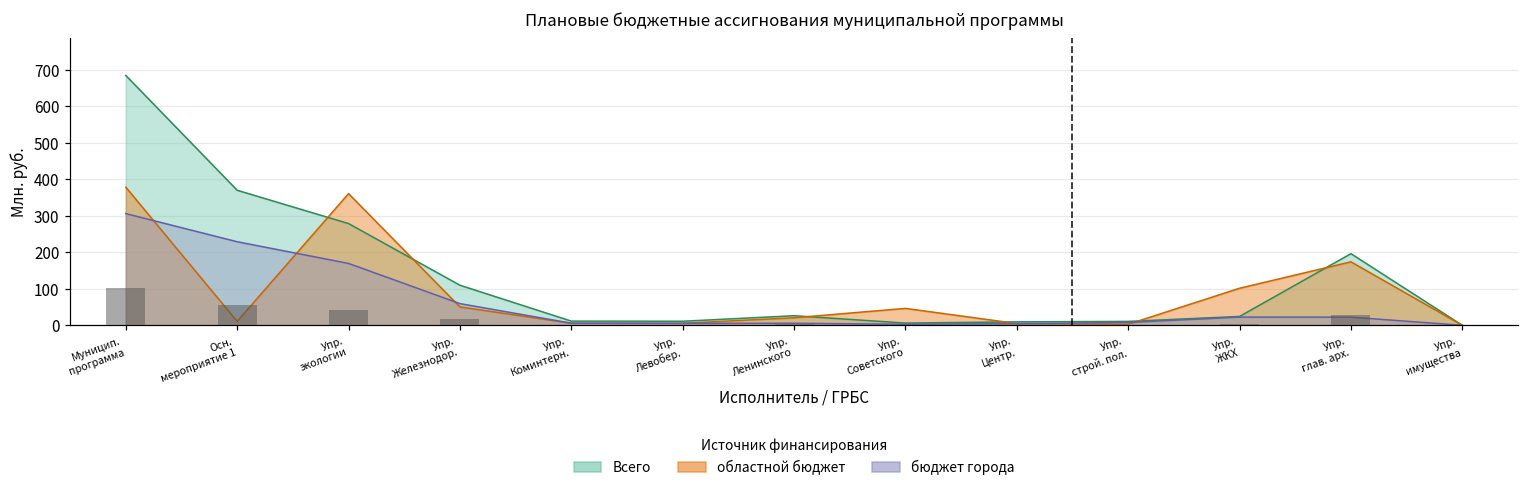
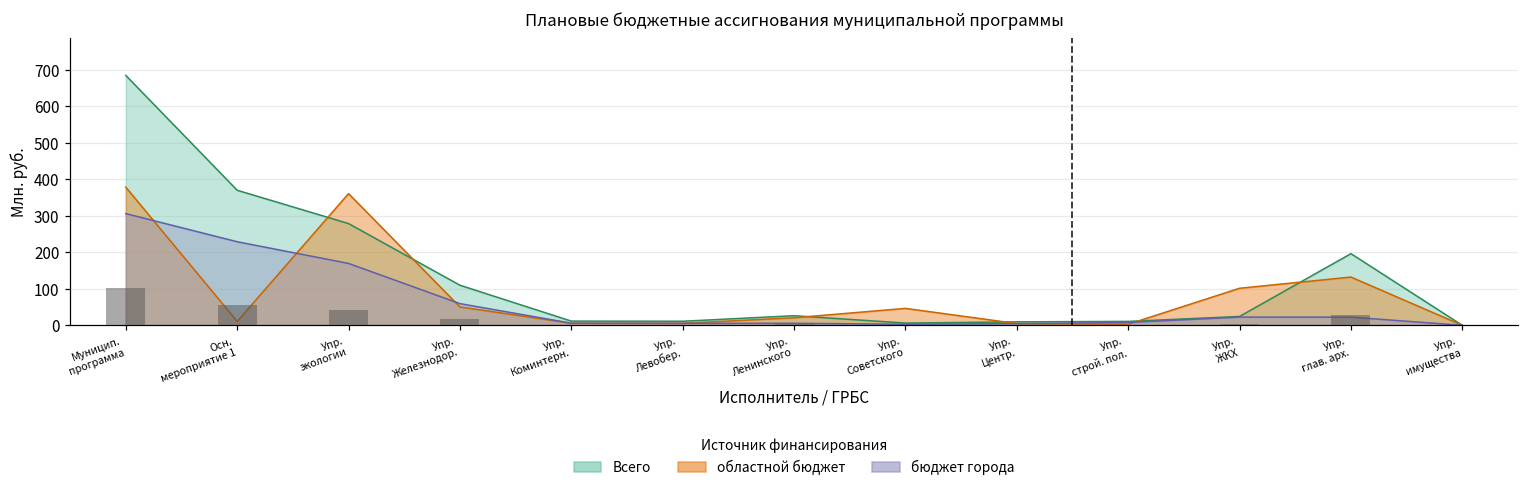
областной бюджет, Упр. глав. арх.: 170 -> 130
